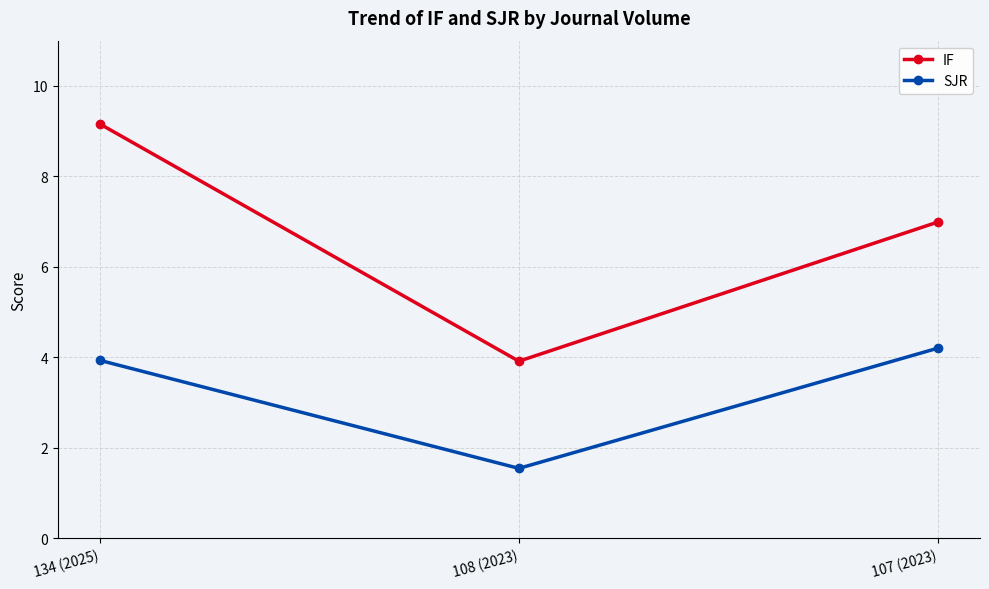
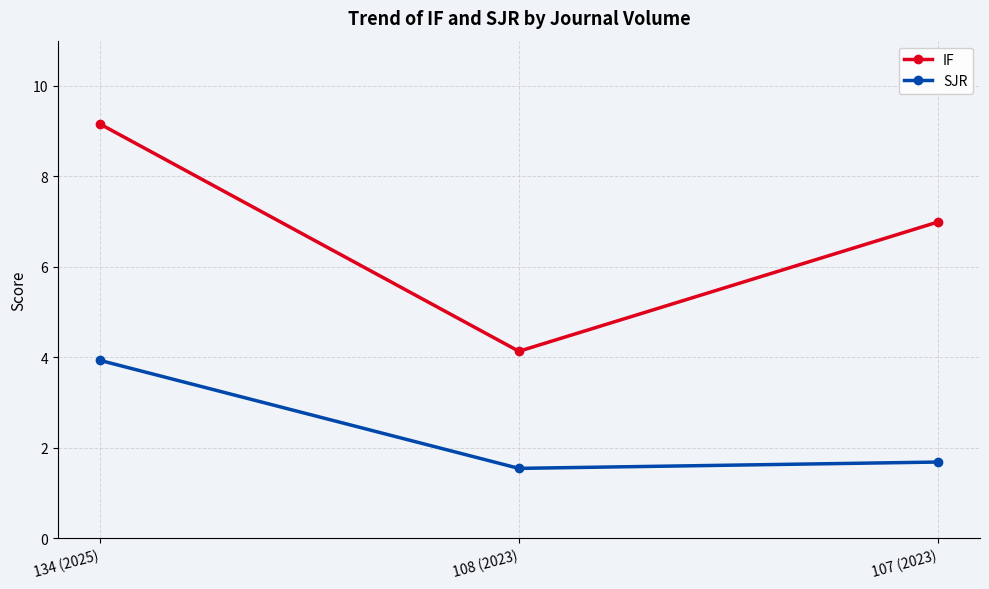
IF, 108 (2023): 3.9 -> 4.1
SJR, 107 (2023): 4.2 -> 1.7
